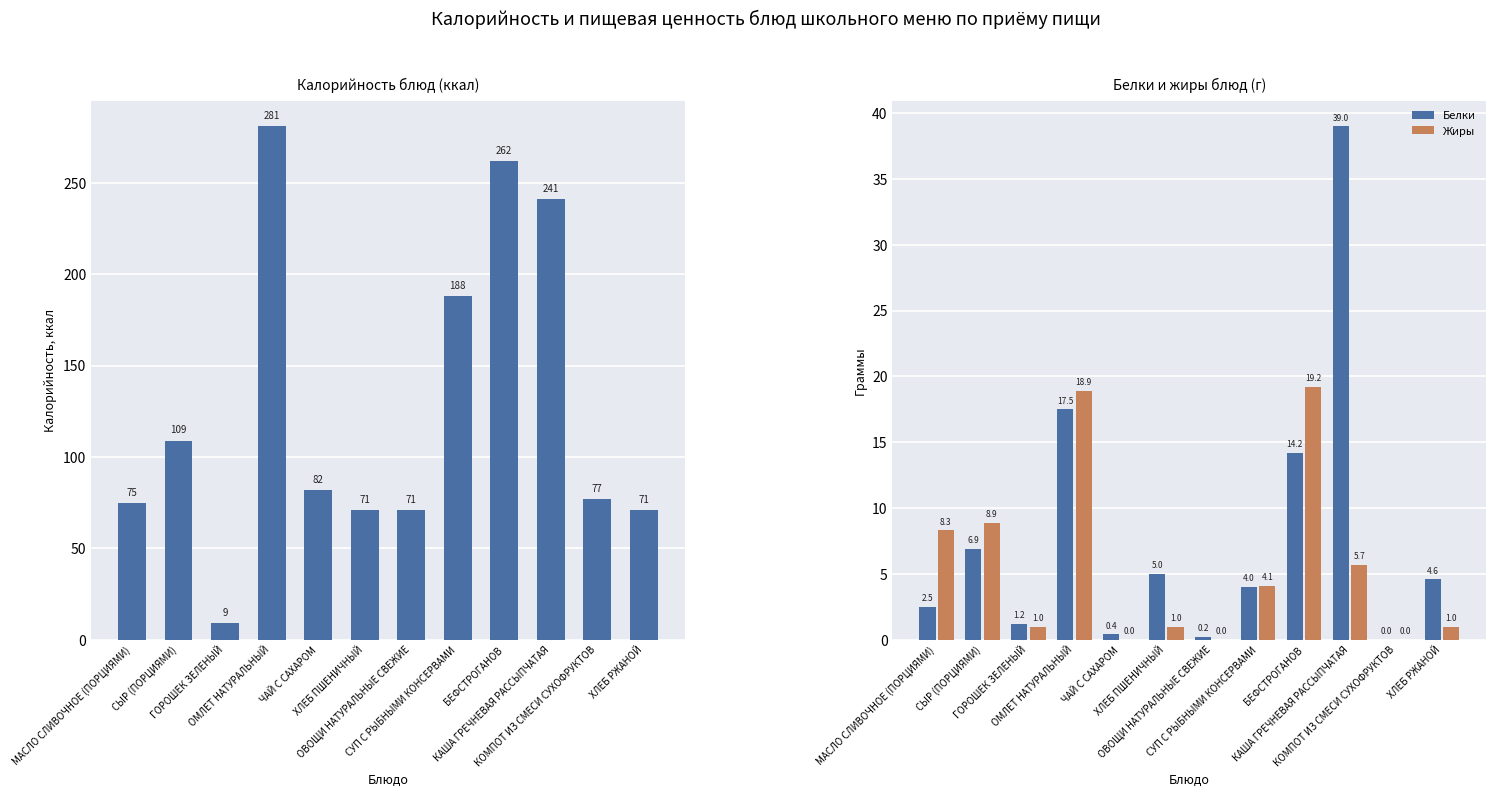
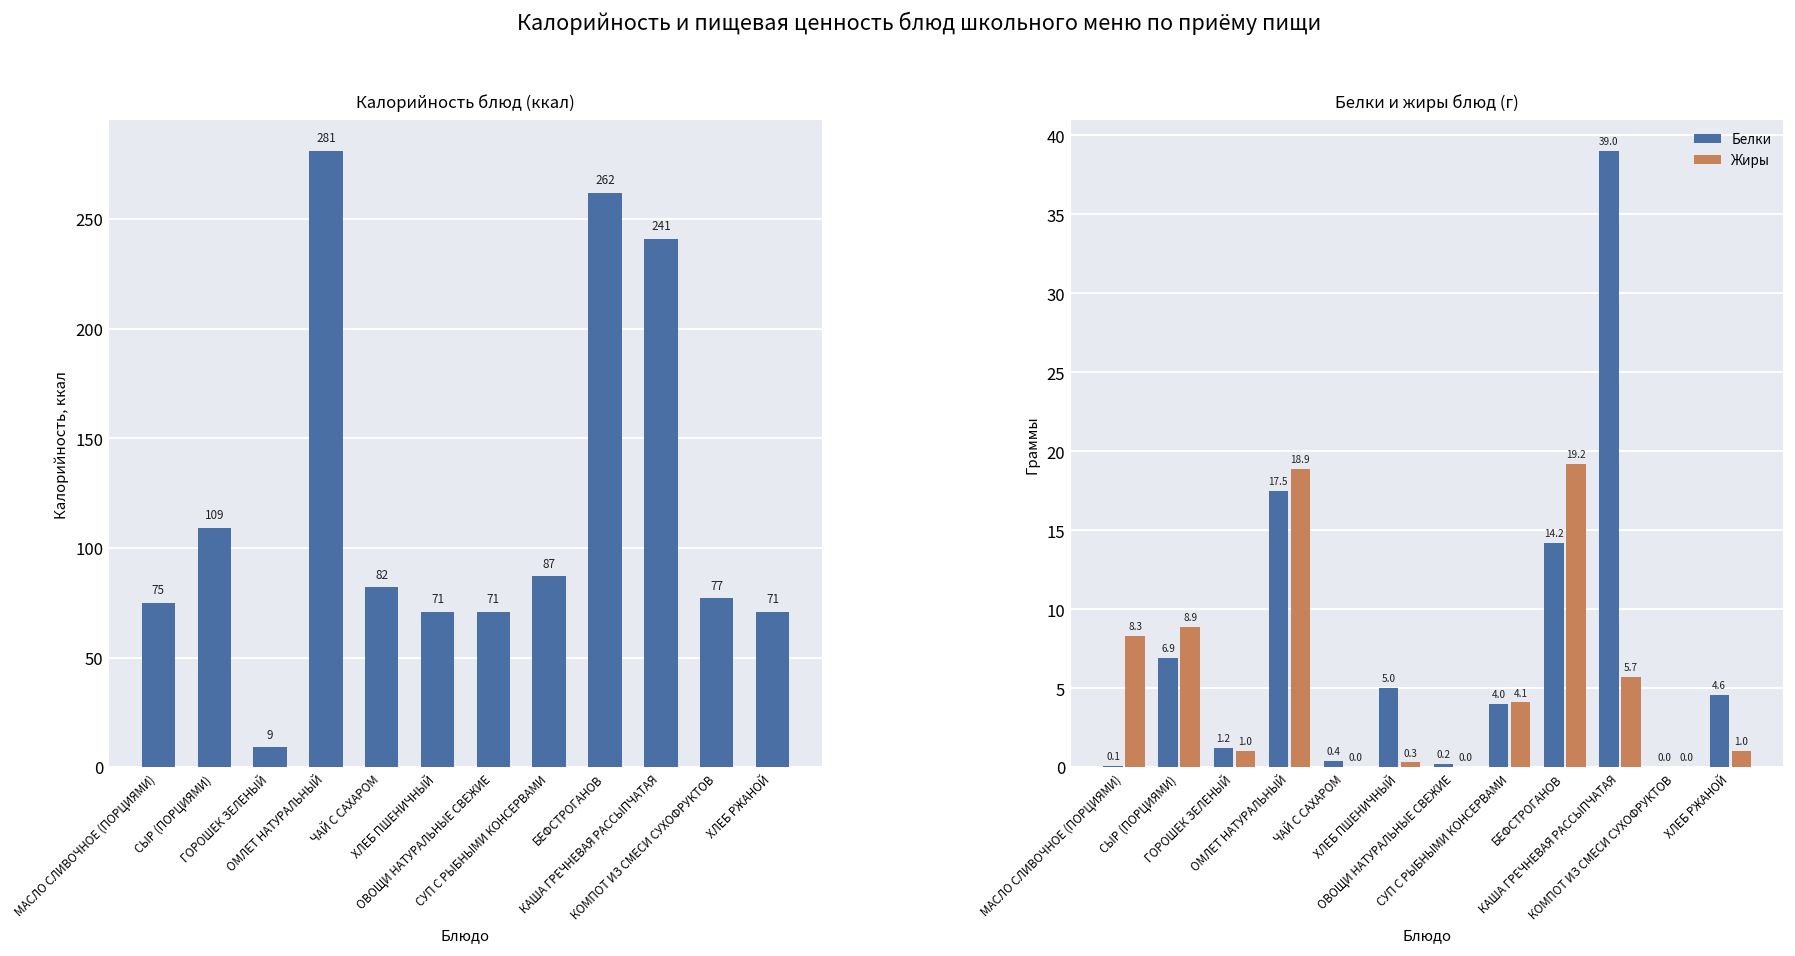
Калорийность блюд (ккал), СУП С РЫБНЫМИ КОНСЕРВАМИ: 188 -> 87
Белки и жиры блюд (г), Белки, МАСЛО СЛИВОЧНОЕ (ПОРЦИЯМИ): 2.5 -> 0.1
Белки и жиры блюд (г), Жиры, ХЛЕБ ПШЕНИЧНЫЙ: 1.0 -> 0.3
